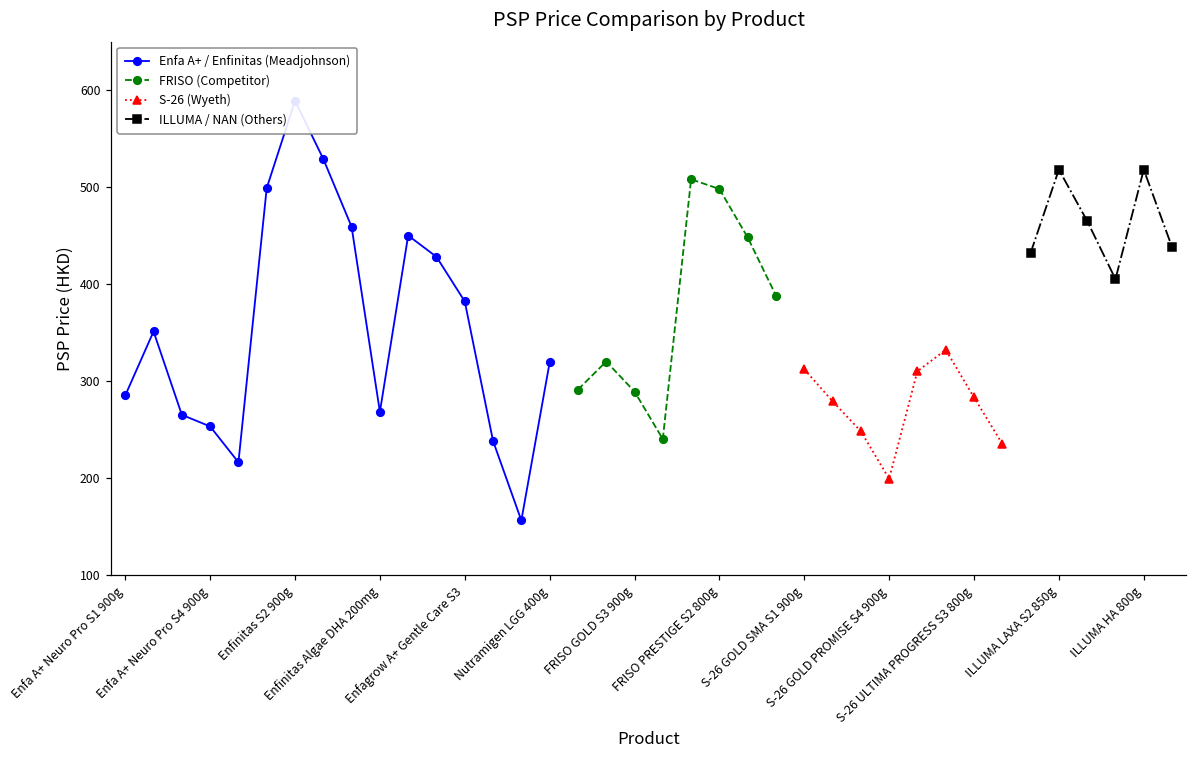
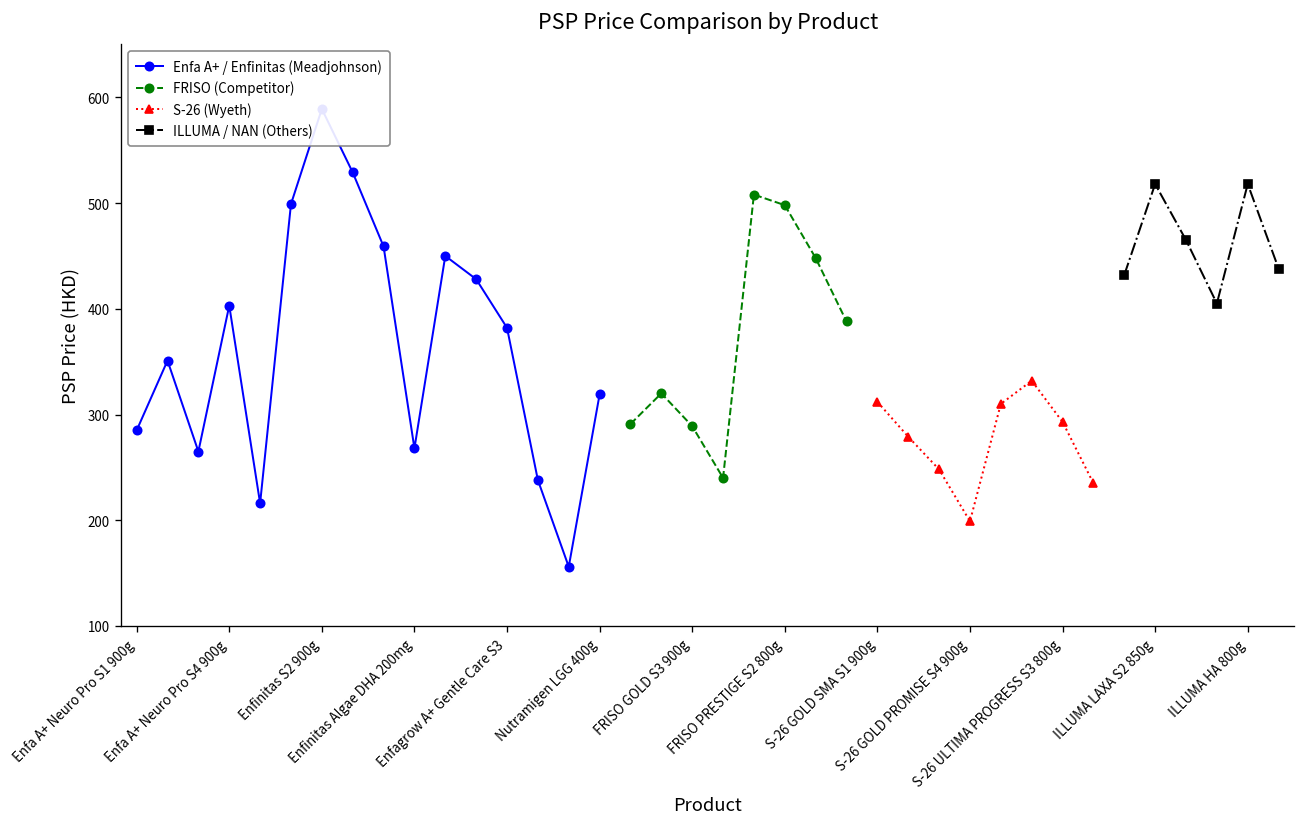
Enfa A+ / Enfinitas (Meadjohnson), Enfa A+ Neuro Pro S4 900g: 250 -> 400
S-26 (Wyeth), S-26 ULTIMA PROGRESS S3 800g: 280 -> 290
